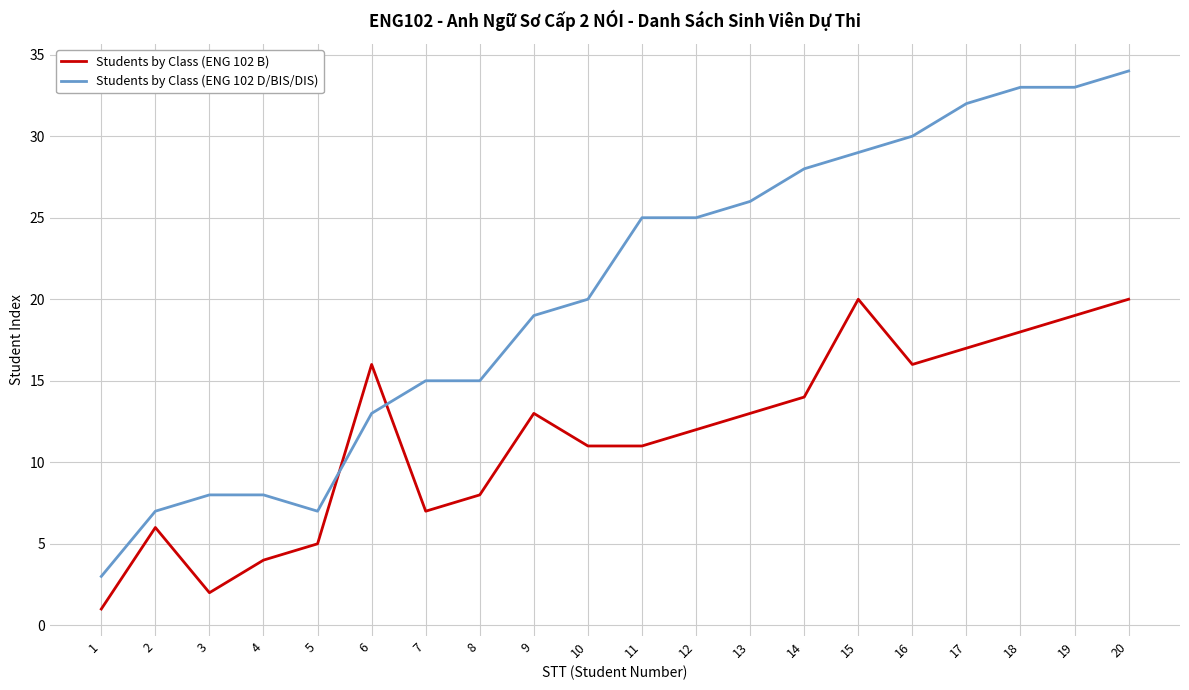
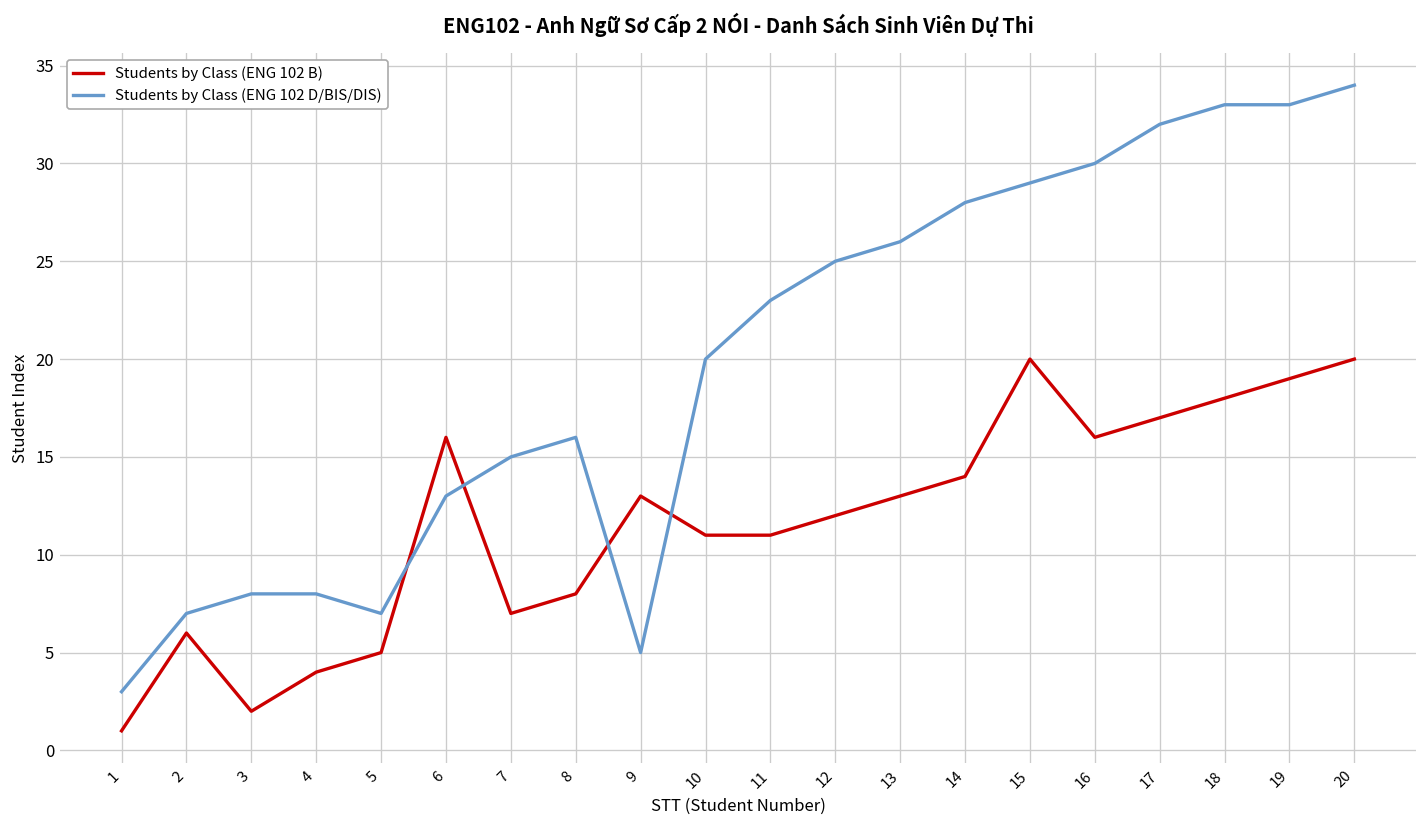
Students by Class (ENG 102 D/BIS/DIS), 8: 15 -> 16
Students by Class (ENG 102 D/BIS/DIS), 9: 19 -> 5
Students by Class (ENG 102 D/BIS/DIS), 11: 25 -> 23
